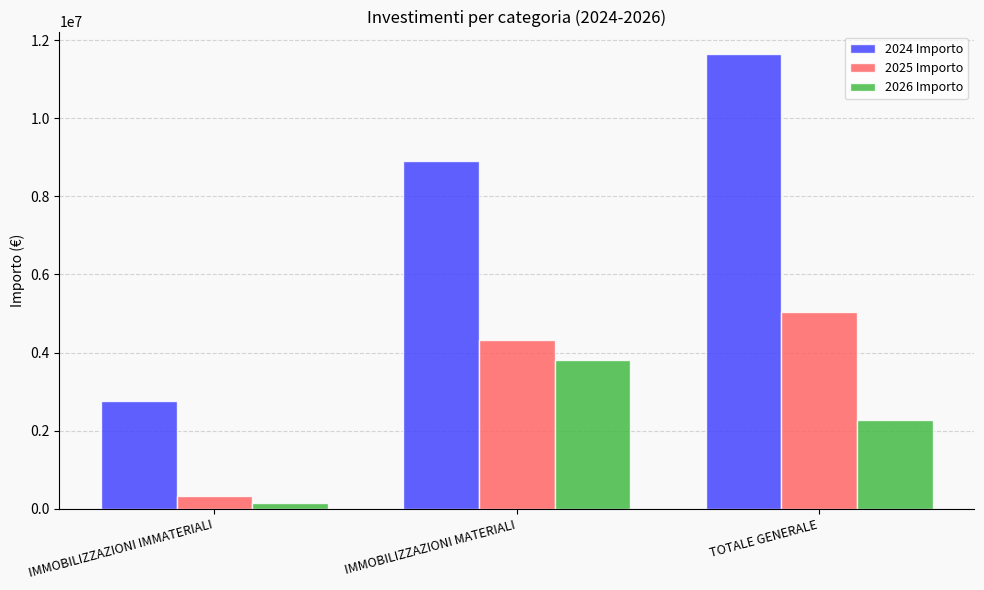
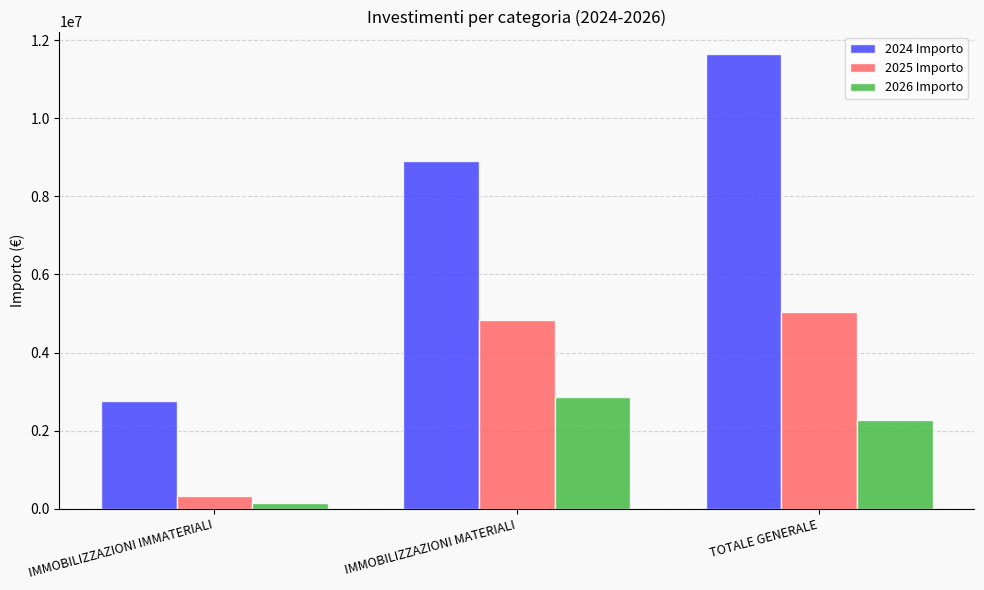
2025 Importo, IMMOBILIZZAZIONI MATERIALI: 4300000 -> 4800000
2026 Importo, IMMOBILIZZAZIONI MATERIALI: 3800000 -> 2900000
